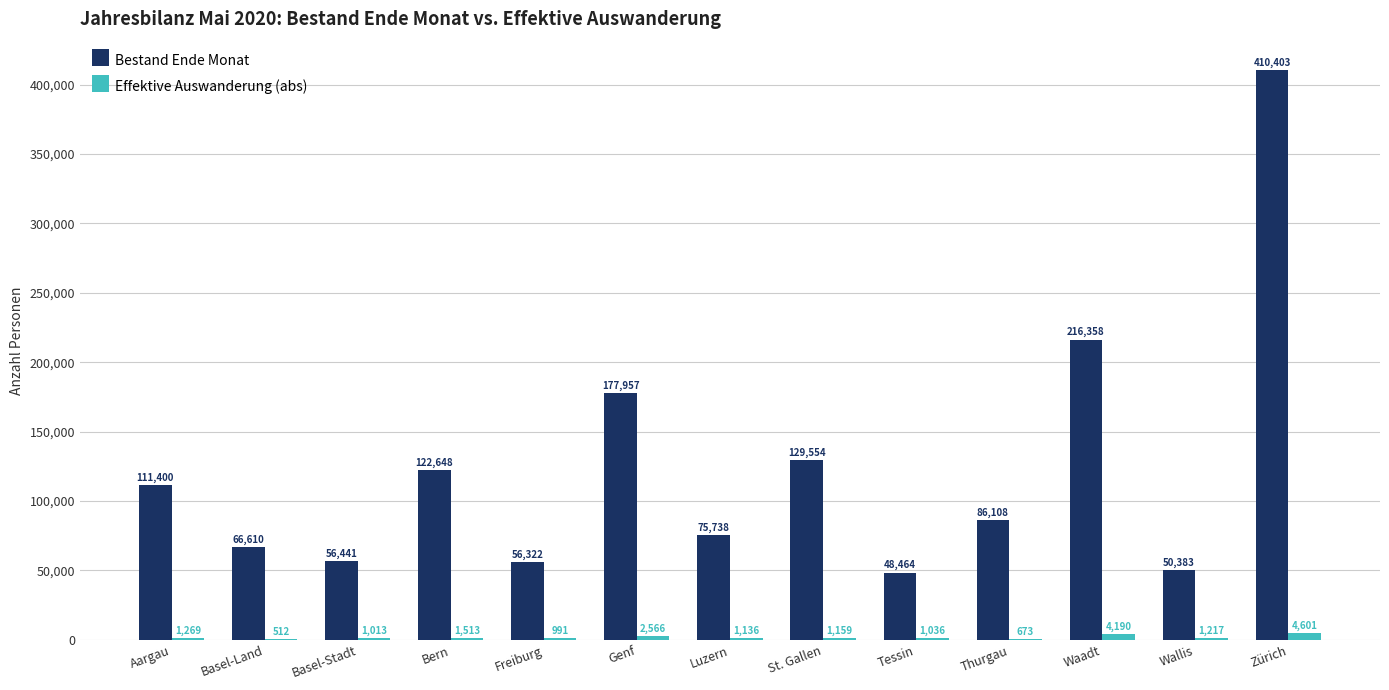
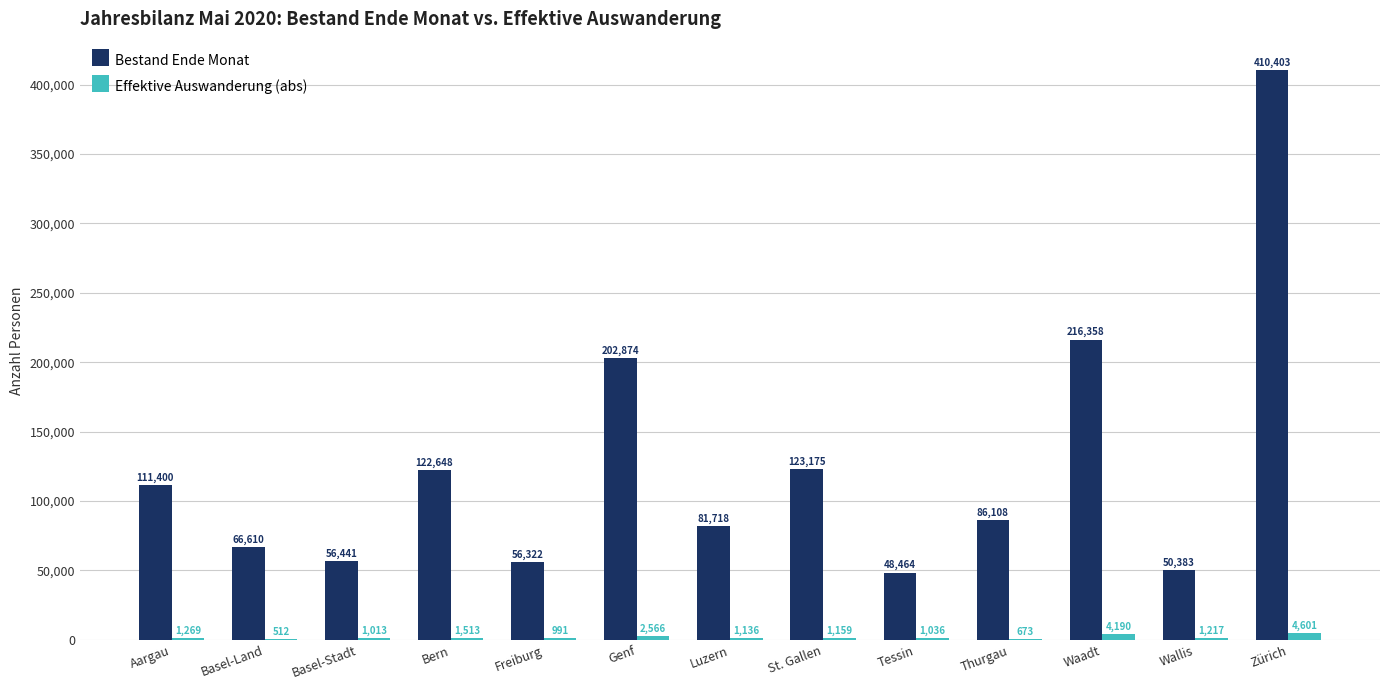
Bestand Ende Monat, Genf: 177,957 -> 202,874
Bestand Ende Monat, Luzern: 75,738 -> 81,718
Bestand Ende Monat, St. Gallen: 129,554 -> 123,175
